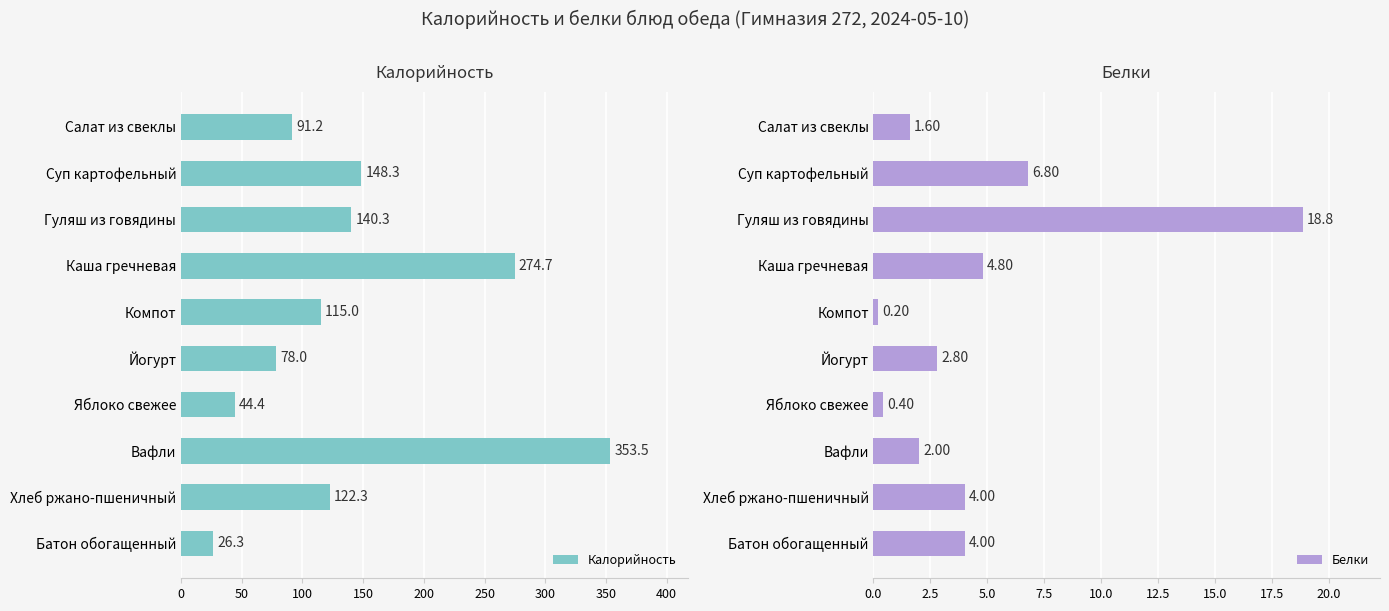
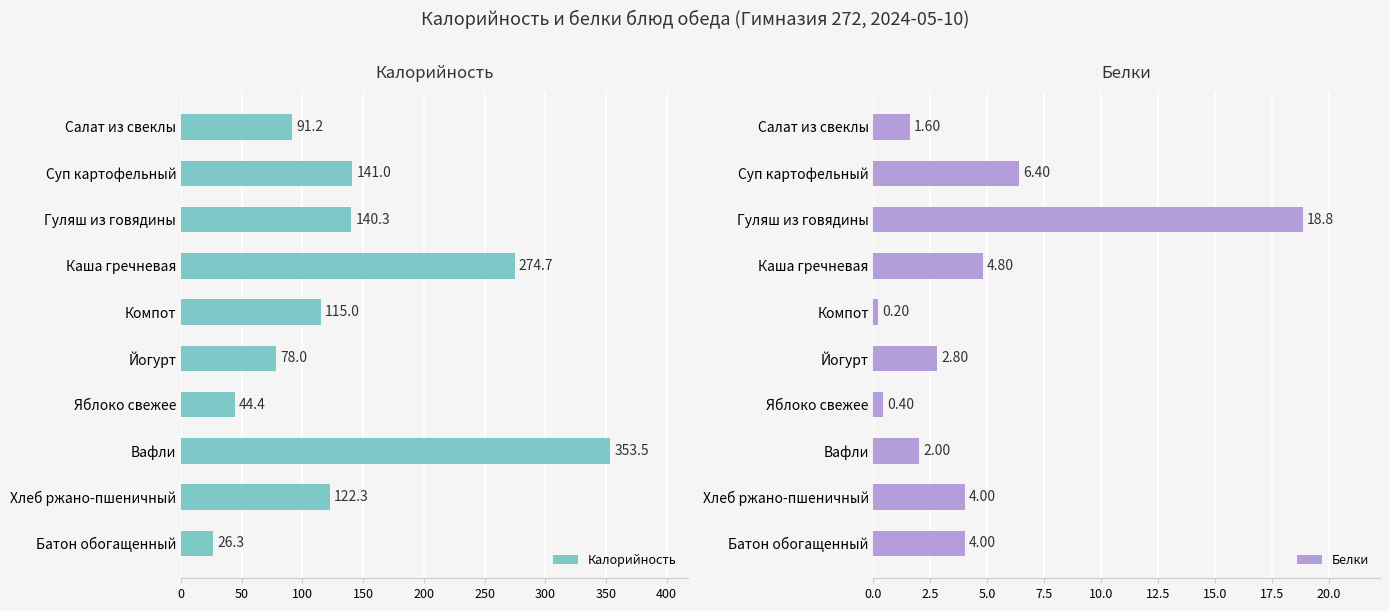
Калорийность, Суп картофельный: 148.3 -> 141.0
Белки, Суп картофельный: 6.80 -> 6.40
